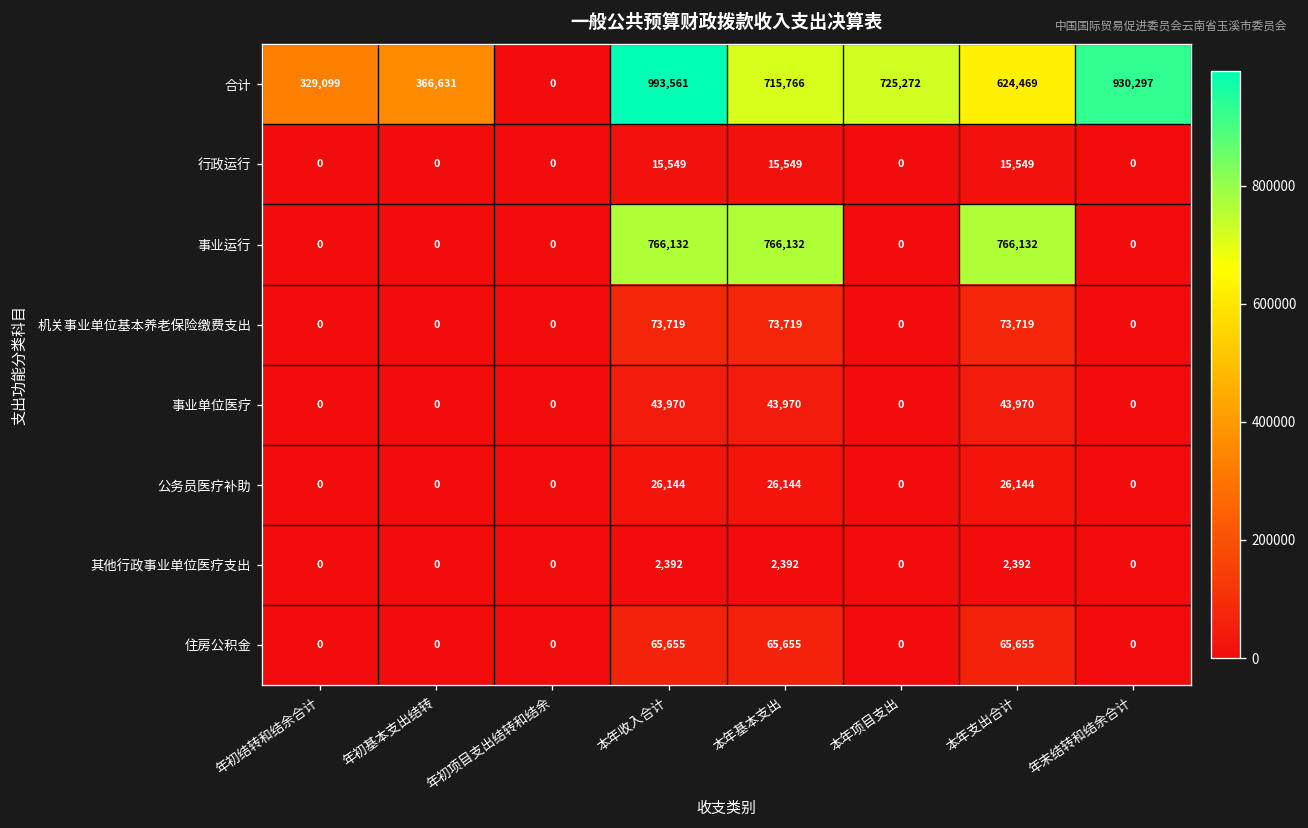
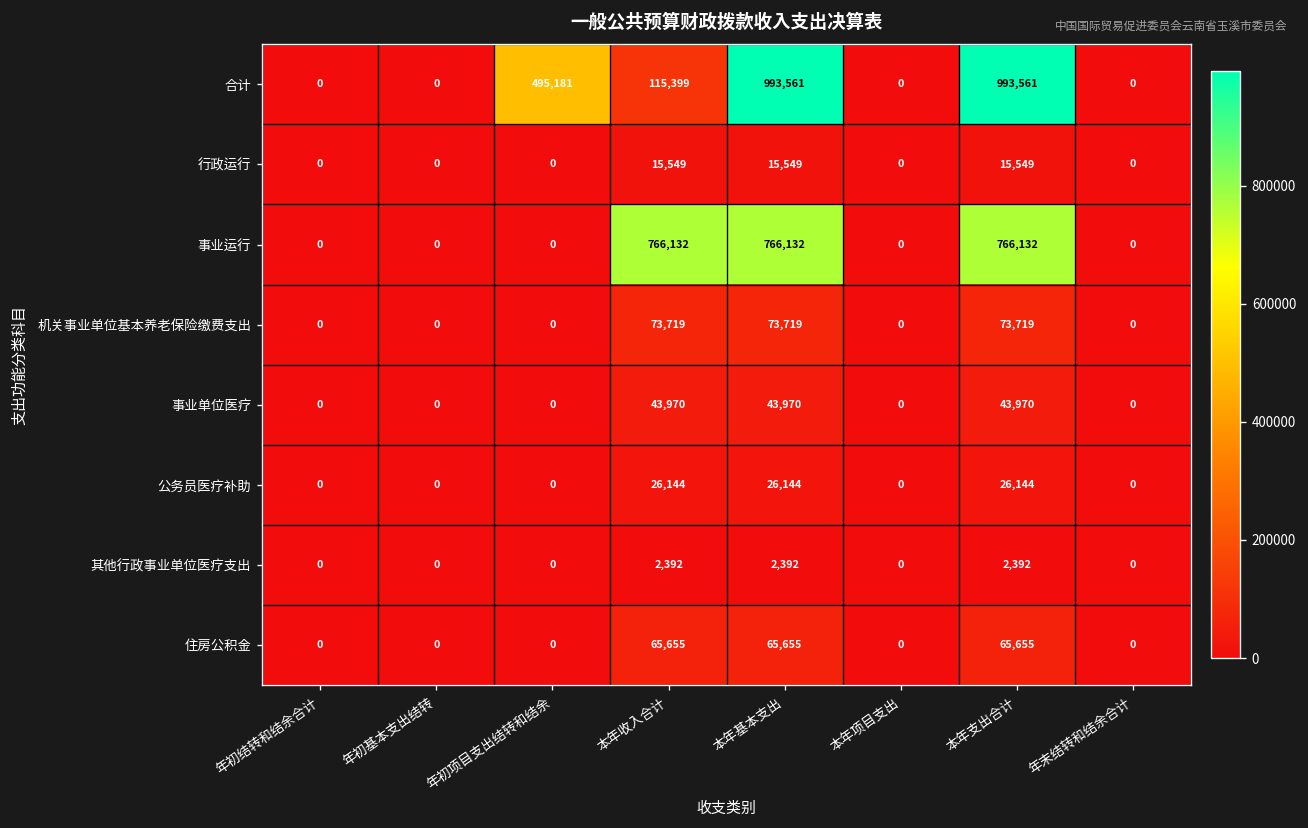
合计, 年初结转和结余合计: 329,099 -> 0
合计, 年初基本支出结转: 366,631 -> 0
合计, 年初项目支出结转和结余: 0 -> 495,181
合计, 本年收入合计: 993,561 -> 115,399
合计, 本年基本支出: 715,766 -> 993,561
合计, 本年项目支出: 725,272 -> 0
合计, 本年支出合计: 624,469 -> 993,561
合计, 年末结转和结余合计: 930,297 -> 0
